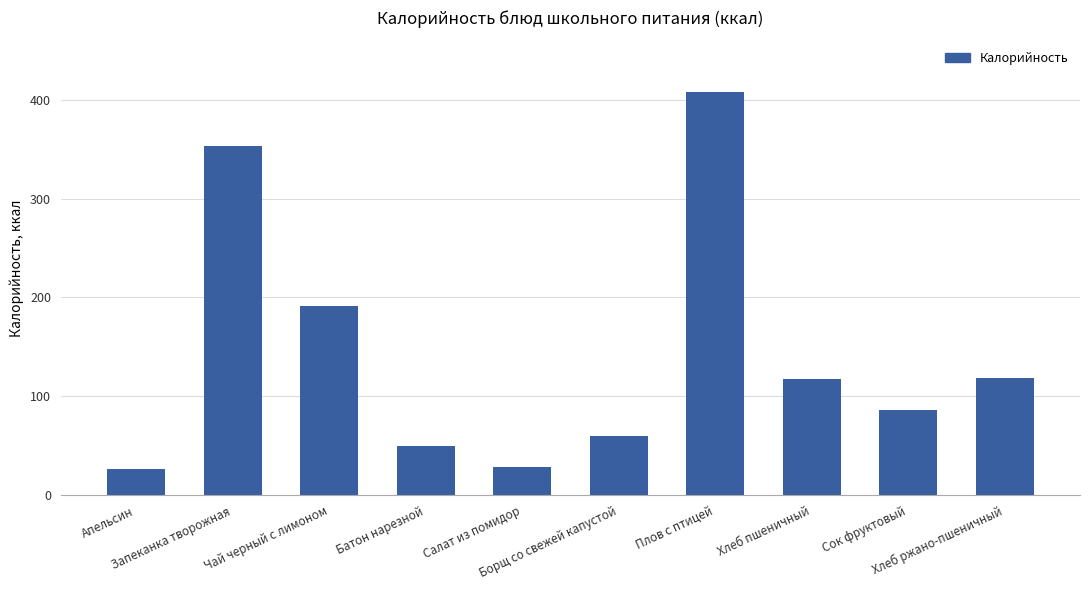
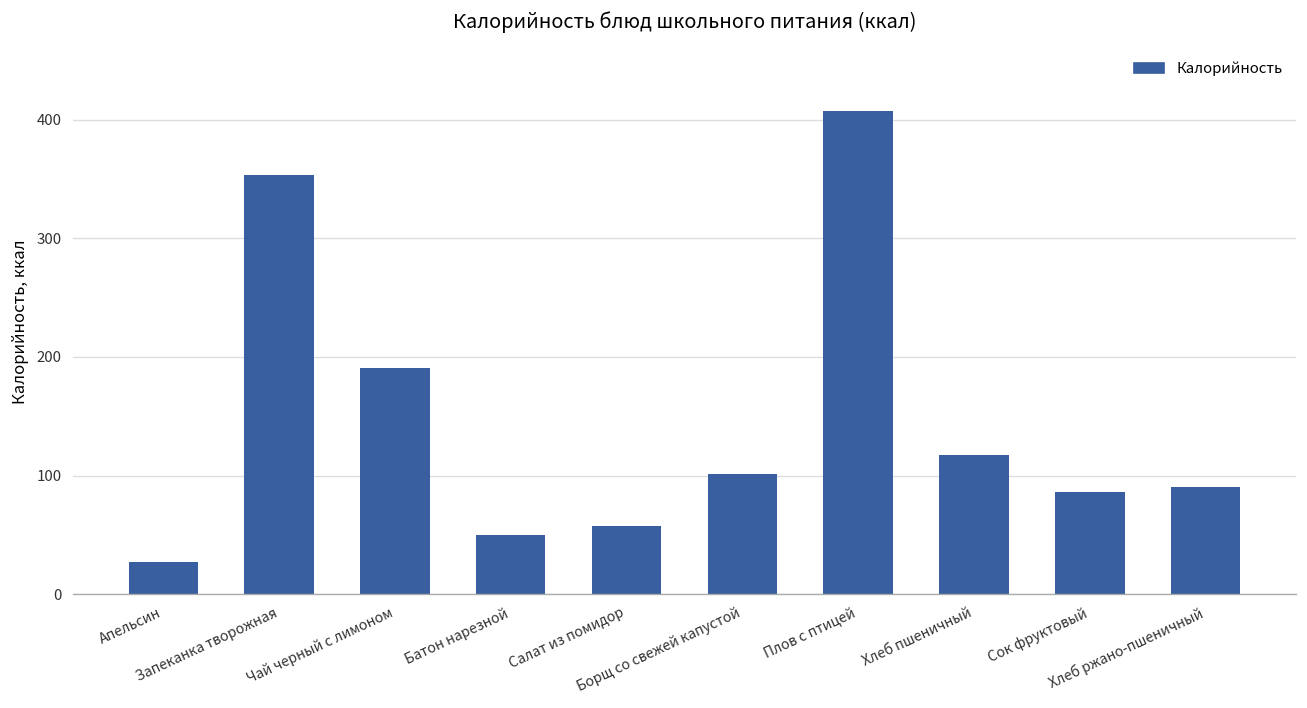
Салат из помидор: 30 -> 60
Борщ со свежей капустой: 60 -> 100
Хлеб ржано-пшеничный: 120 -> 90
